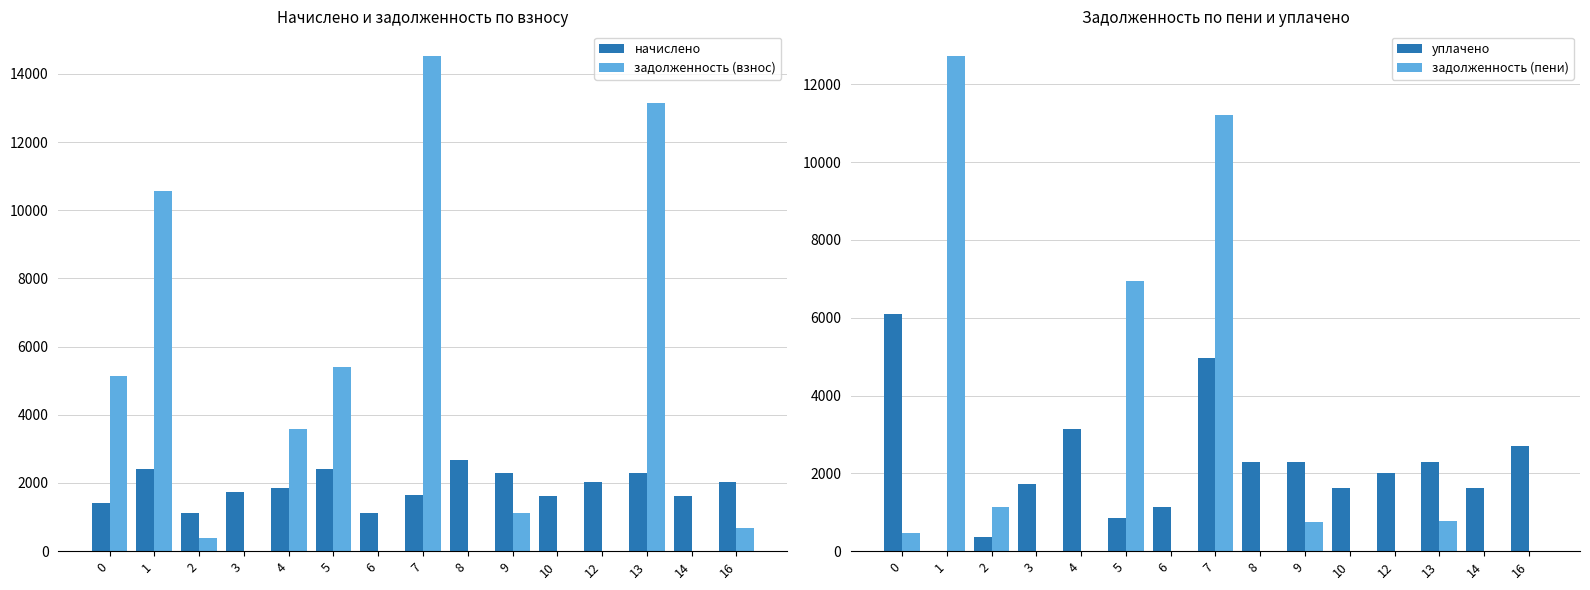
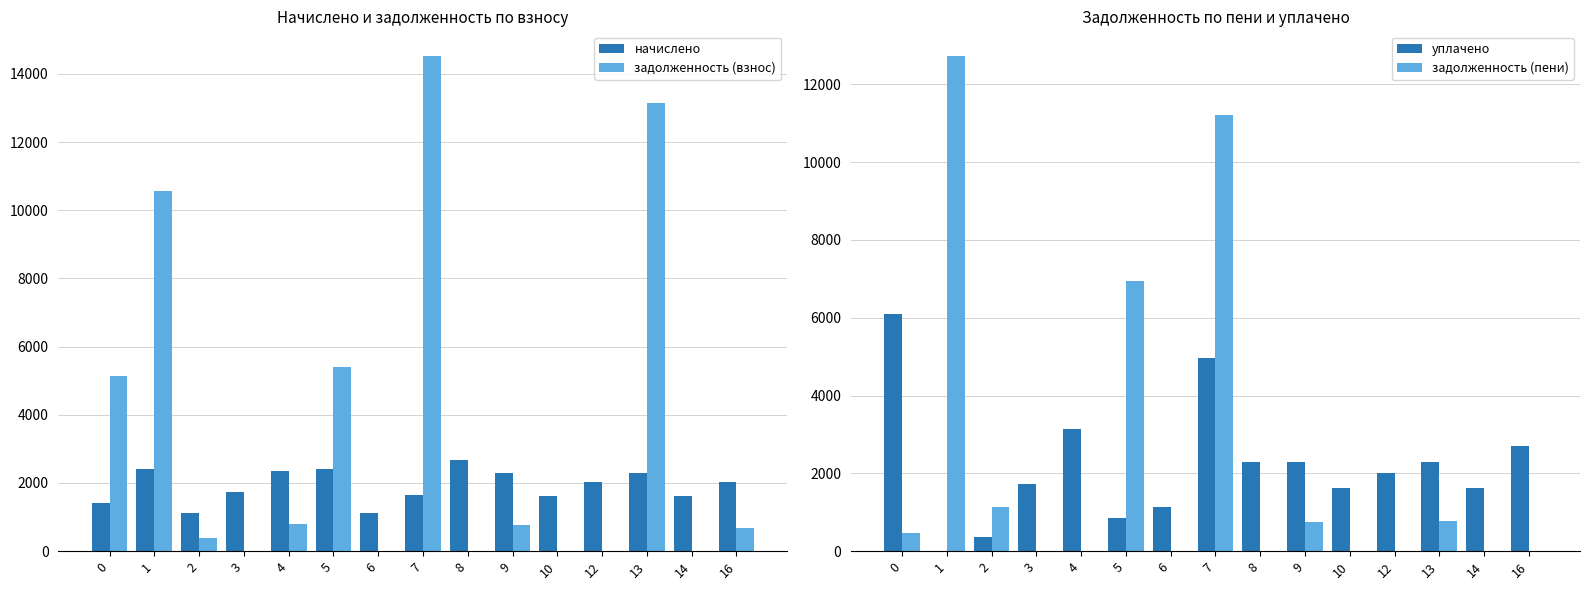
Начислено и задолженность по взносу, начислено, 4: 1900 -> 2400
Начислено и задолженность по взносу, задолженность (взнос), 4: 3600 -> 800
Начислено и задолженность по взносу, задолженность (взнос), 9: 1100 -> 800
